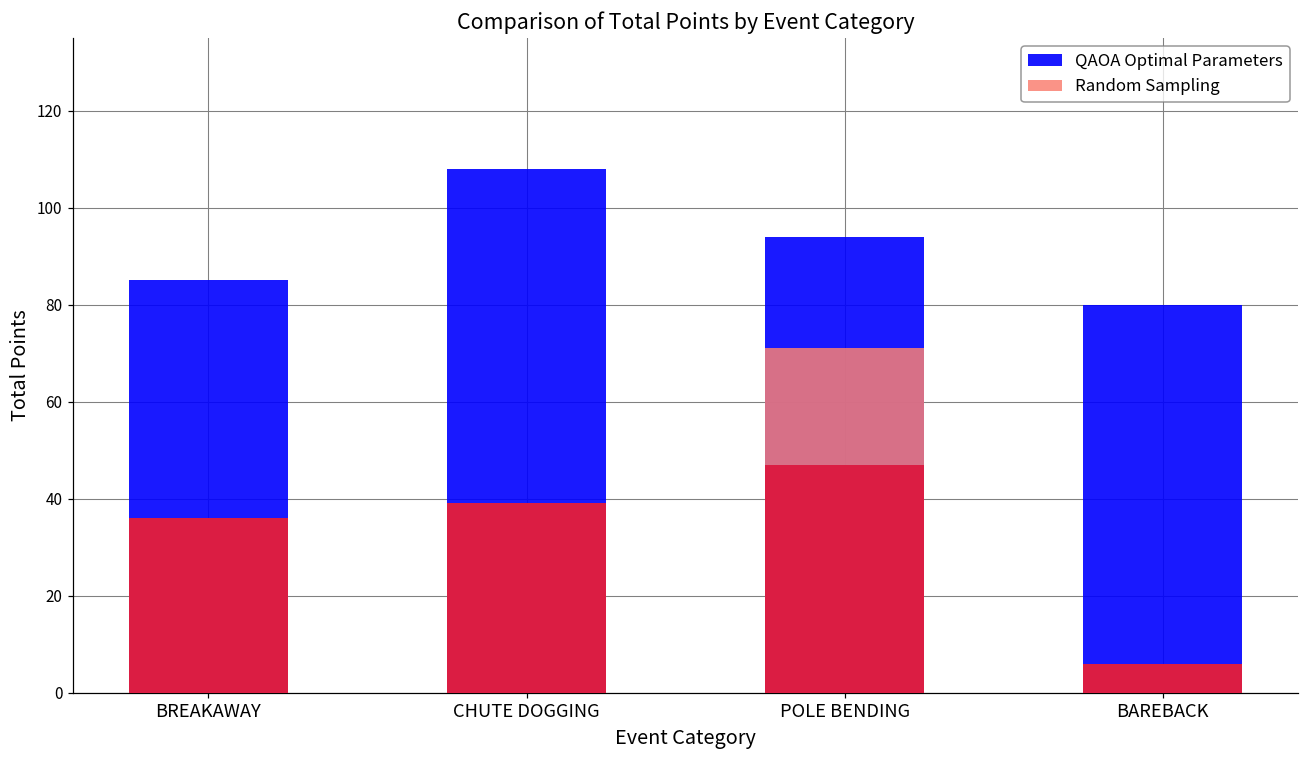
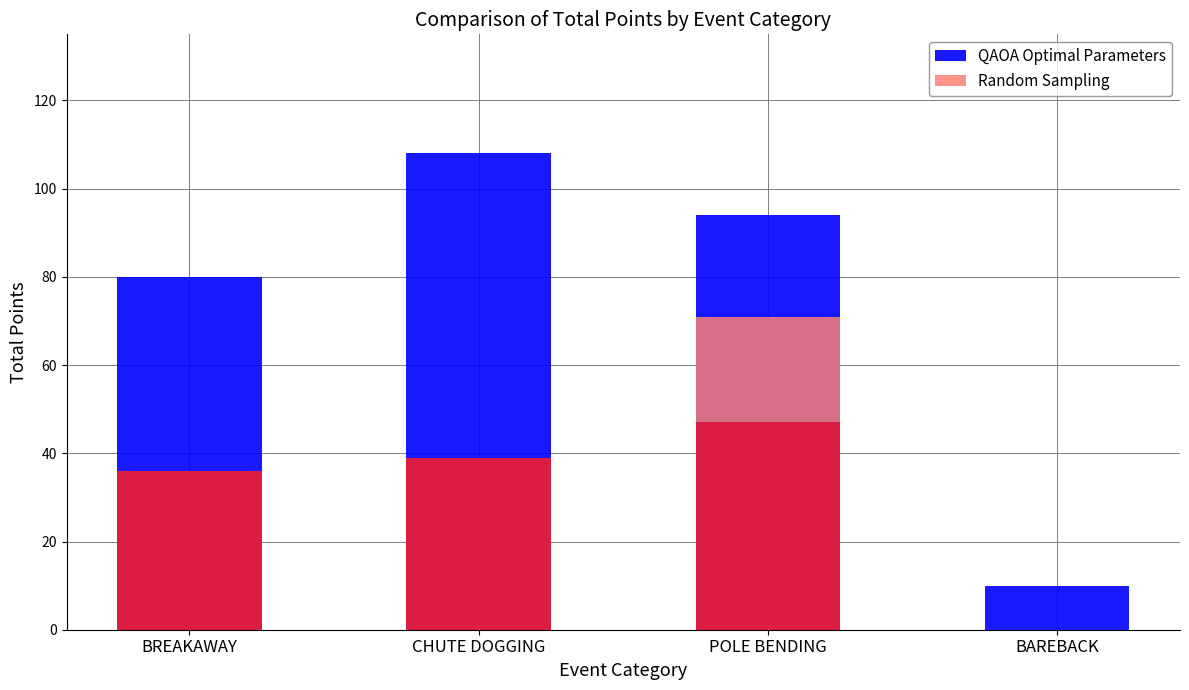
QAOA Optimal Parameters, BREAKAWAY: 85 -> 80
QAOA Optimal Parameters, BAREBACK: 80 -> 10
Random Sampling, BAREBACK: 6 -> 0
